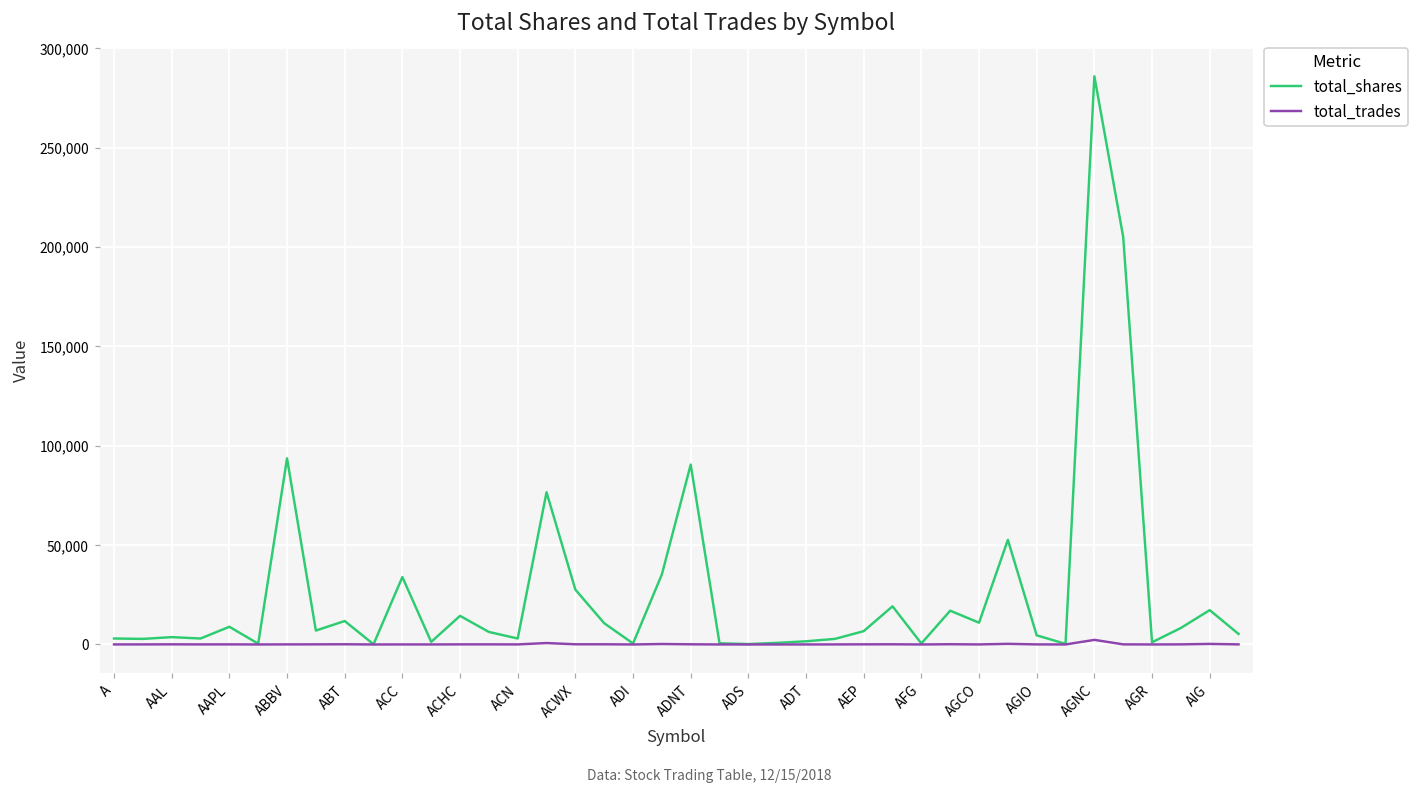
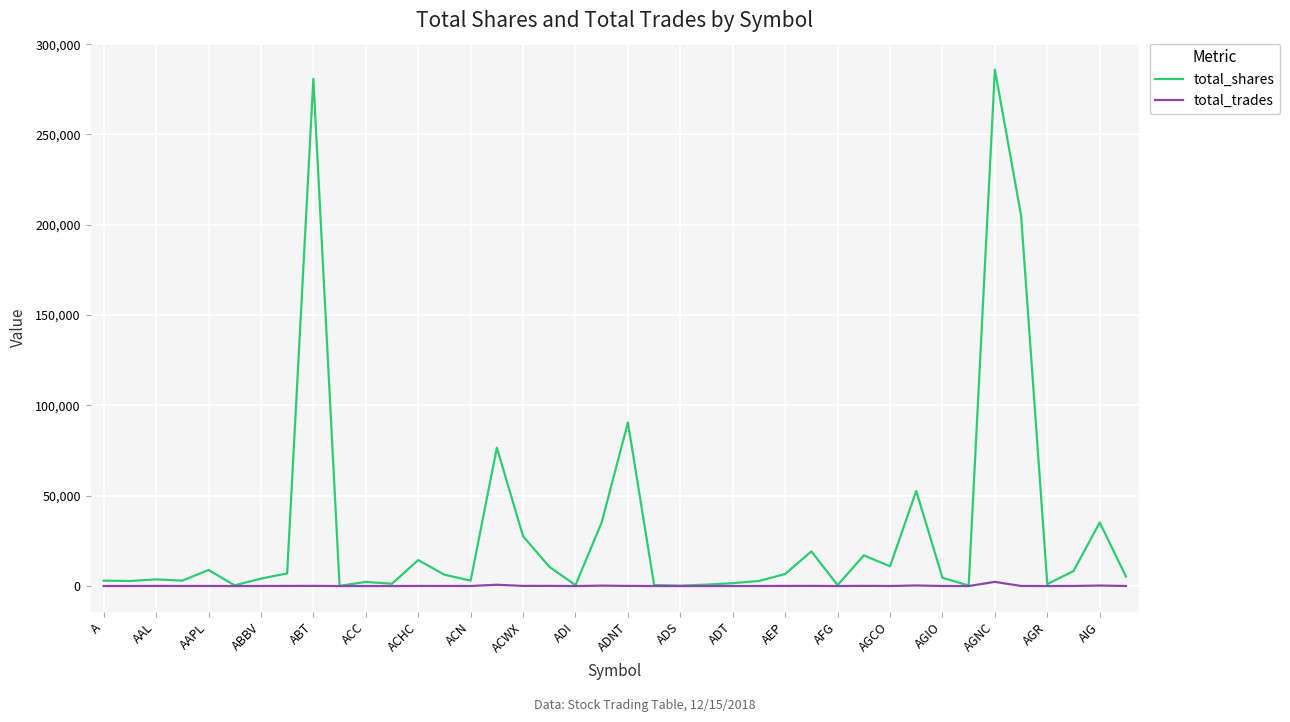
total_shares, ABBV: 94,000 -> 4,000
total_shares, ABT: 12,000 -> 281,000
total_shares, ACC: 34,000 -> 2,000
total_shares, AIG: 17,000 -> 35,000
